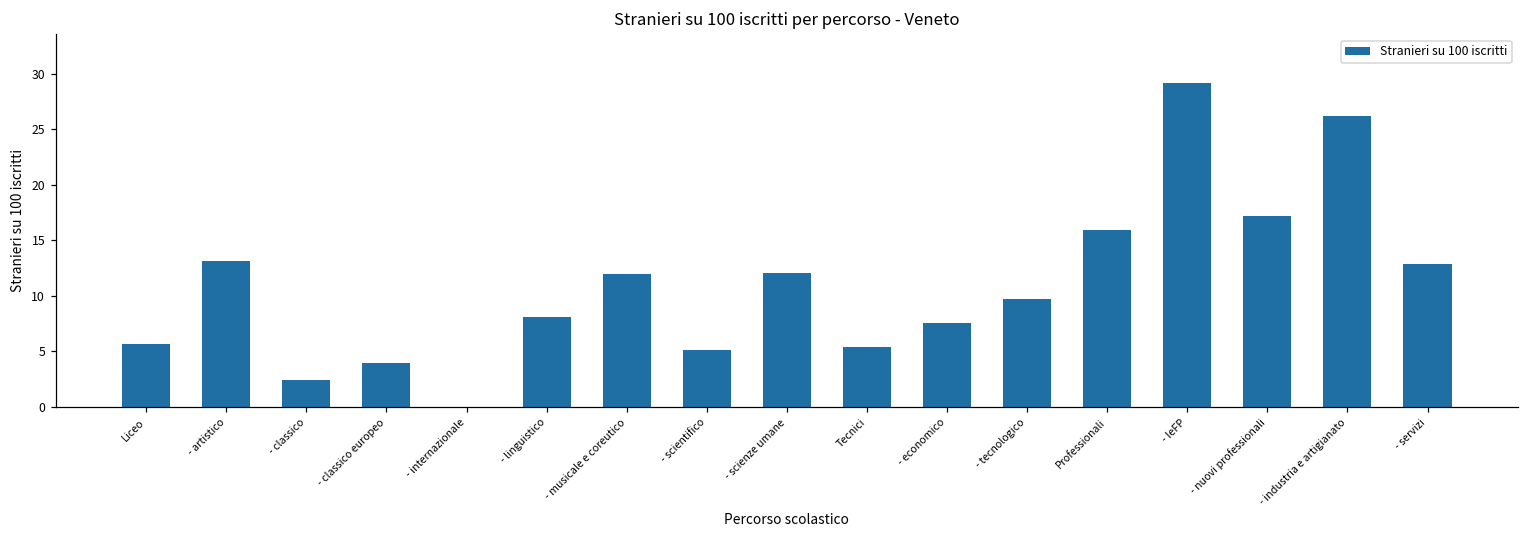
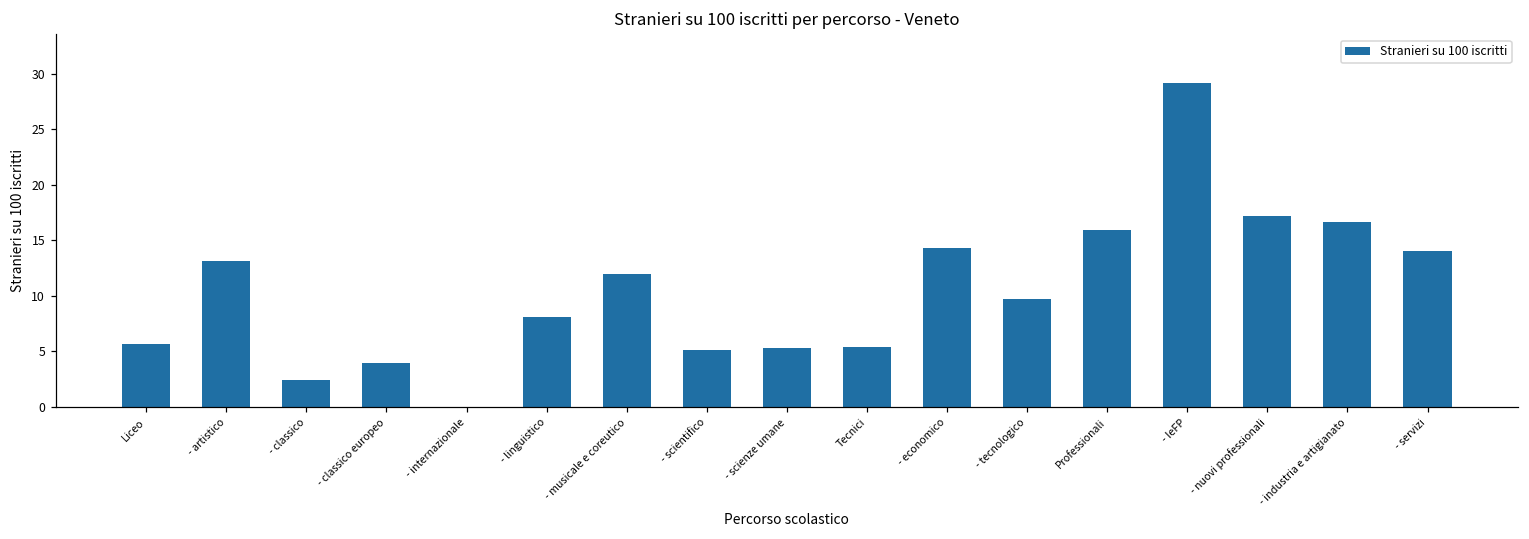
- scienze umane: 12.1 -> 5.3
- economico: 7.5 -> 14.3
- industria e artigianato: 26.2 -> 16.6
- servizi: 12.9 -> 14.0
